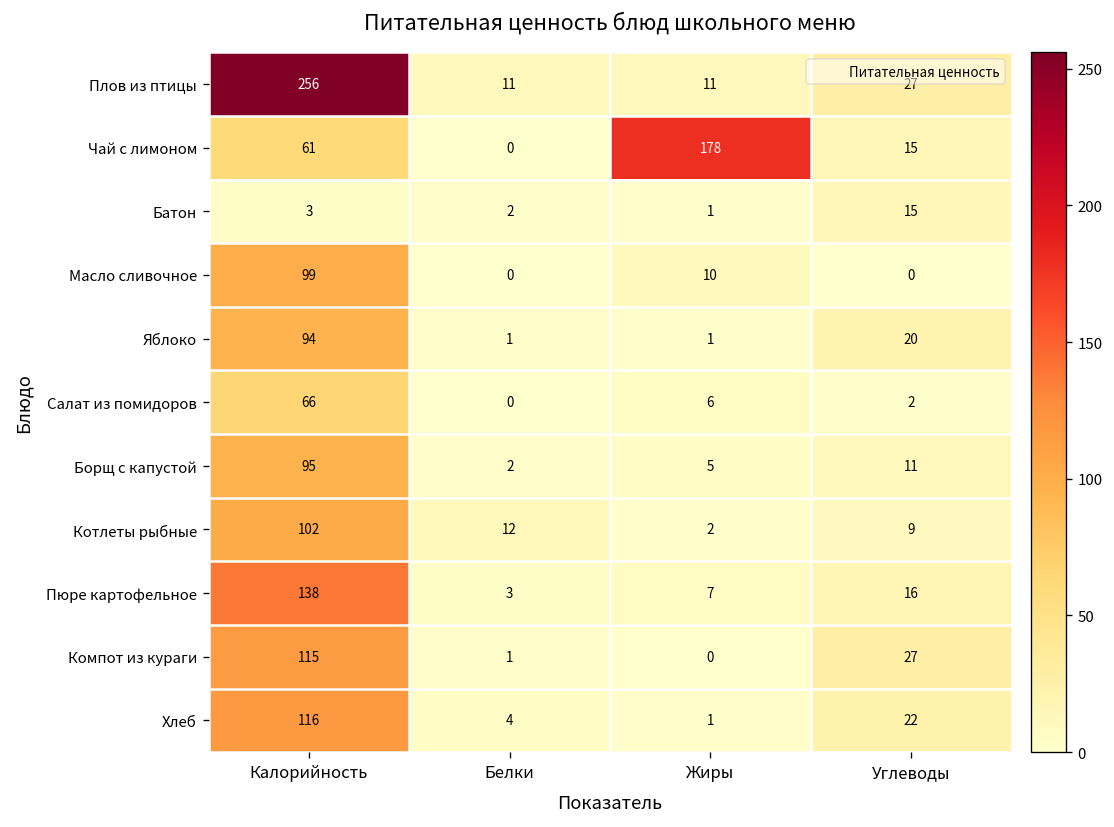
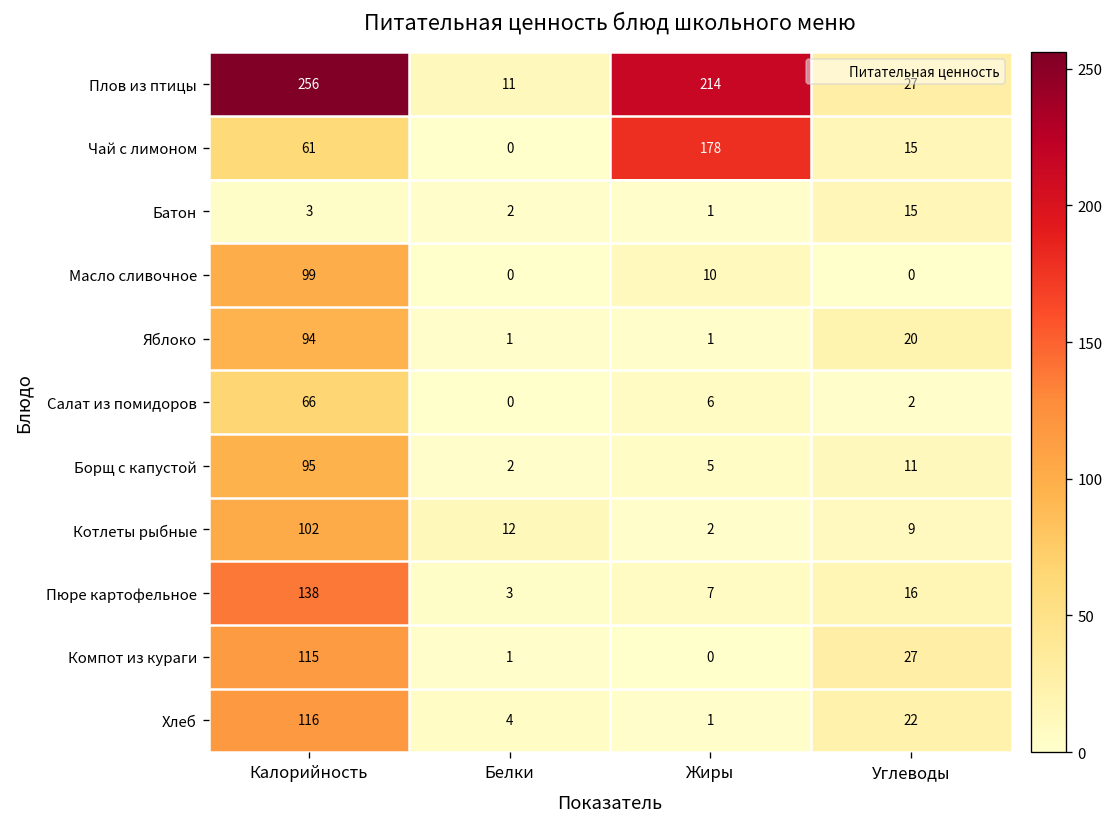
Плов из птицы, Жиры: 11 -> 214
